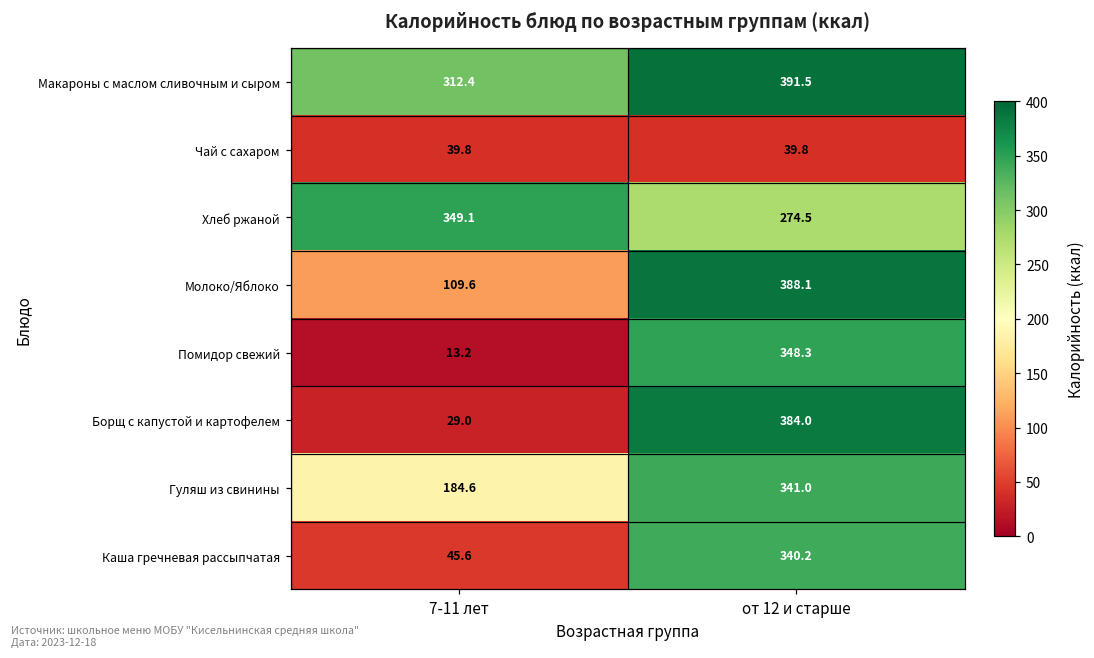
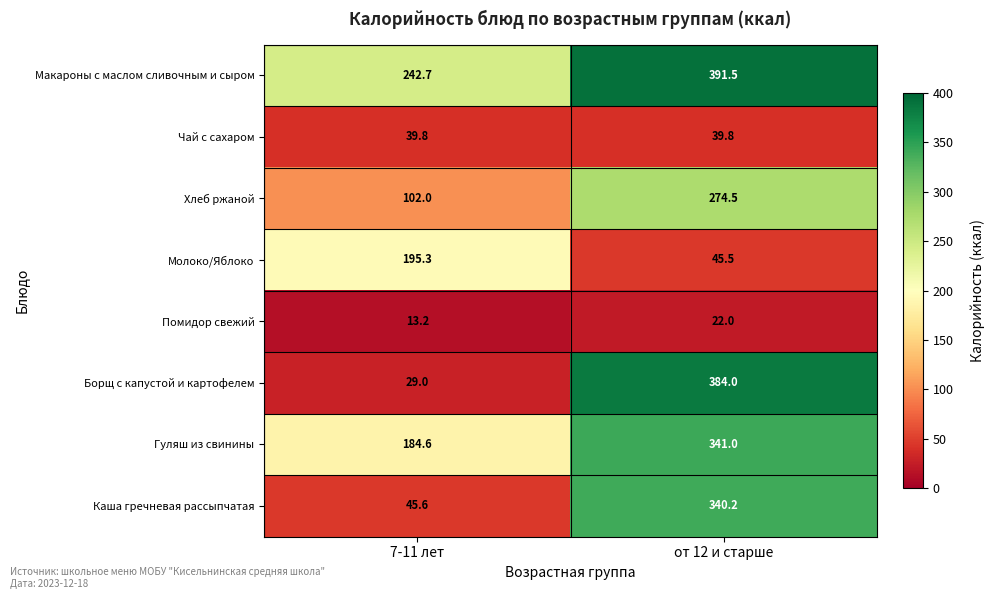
Макароны с маслом сливочным и сыром, 7-11 лет: 312.4 -> 242.7
Хлеб ржаной, 7-11 лет: 349.1 -> 102.0
Молоко/Яблоко, 7-11 лет: 109.6 -> 195.3
Молоко/Яблоко, от 12 и старше: 388.1 -> 45.5
Помидор свежий, от 12 и старше: 348.3 -> 22.0
